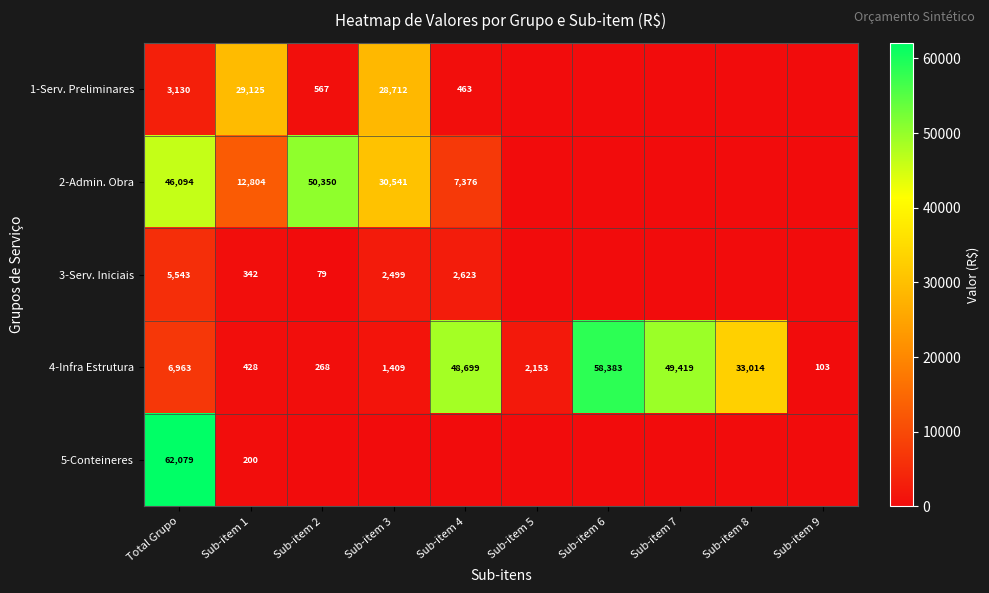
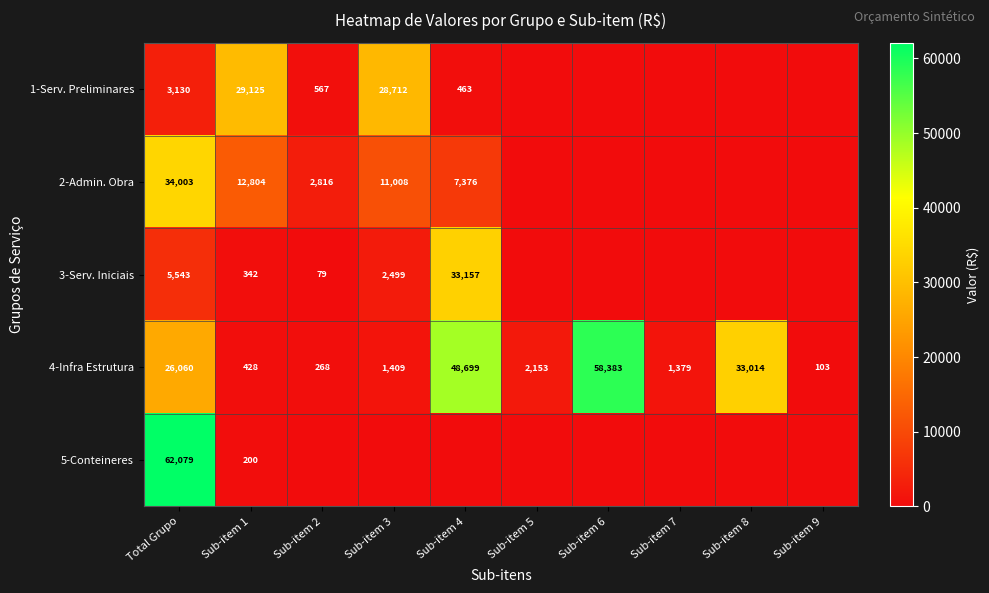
2-Admin. Obra, Total Grupo: 46,094 -> 34,003
2-Admin. Obra, Sub-item 2: 50,350 -> 2,816
2-Admin. Obra, Sub-item 3: 30,541 -> 11,008
3-Serv. Iniciais, Sub-item 4: 2,623 -> 33,157
4-Infra Estrutura, Total Grupo: 6,963 -> 26,060
4-Infra Estrutura, Sub-item 7: 49,419 -> 1,379
